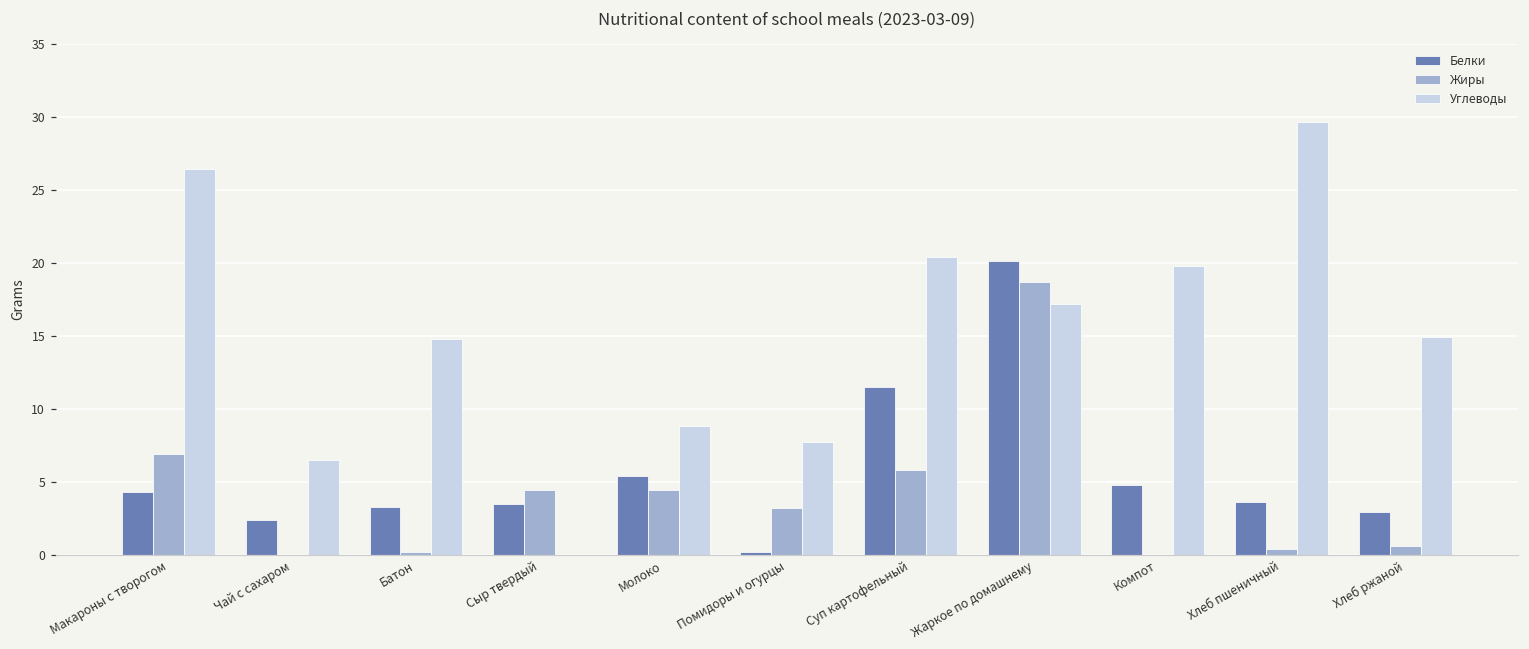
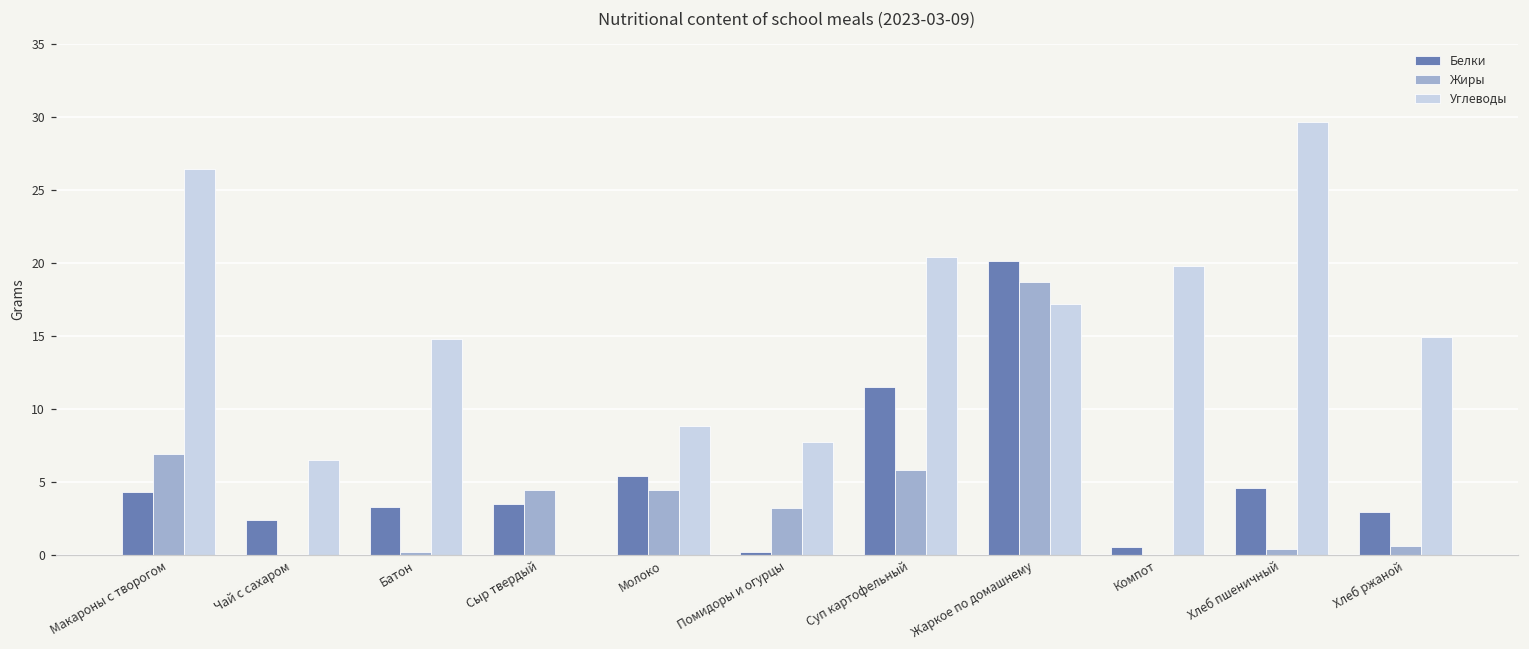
Белки, Компот: 4.8 -> 0.5
Белки, Хлеб пшеничный: 3.6 -> 4.6
